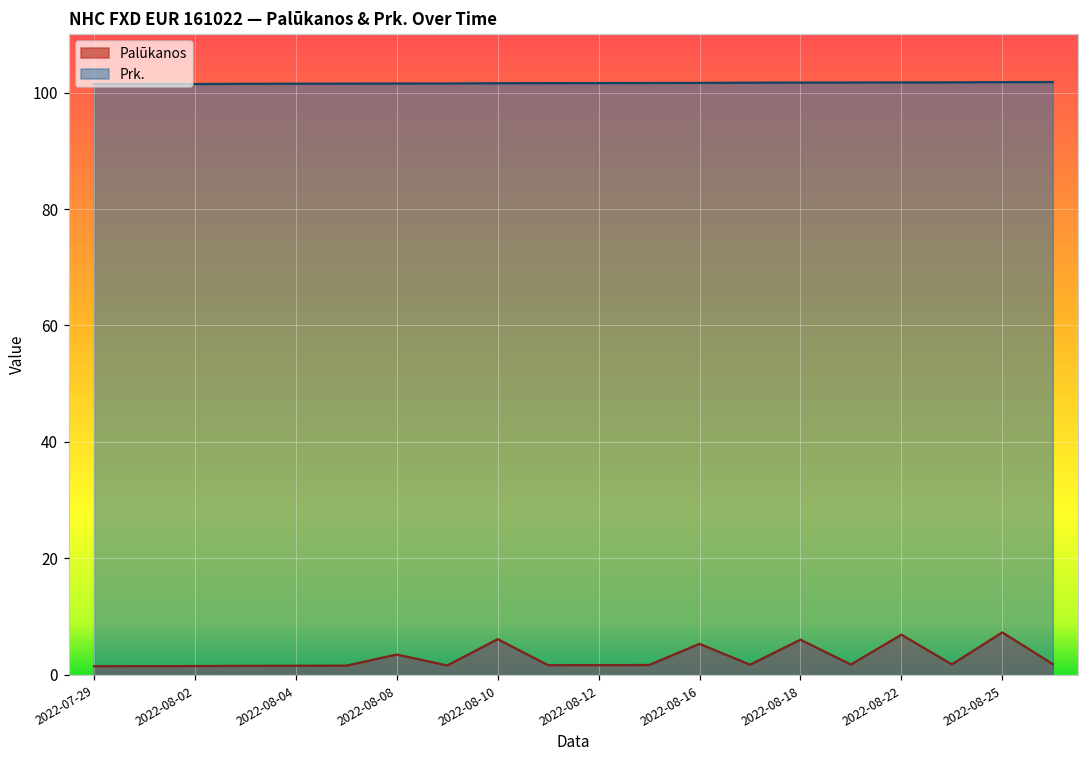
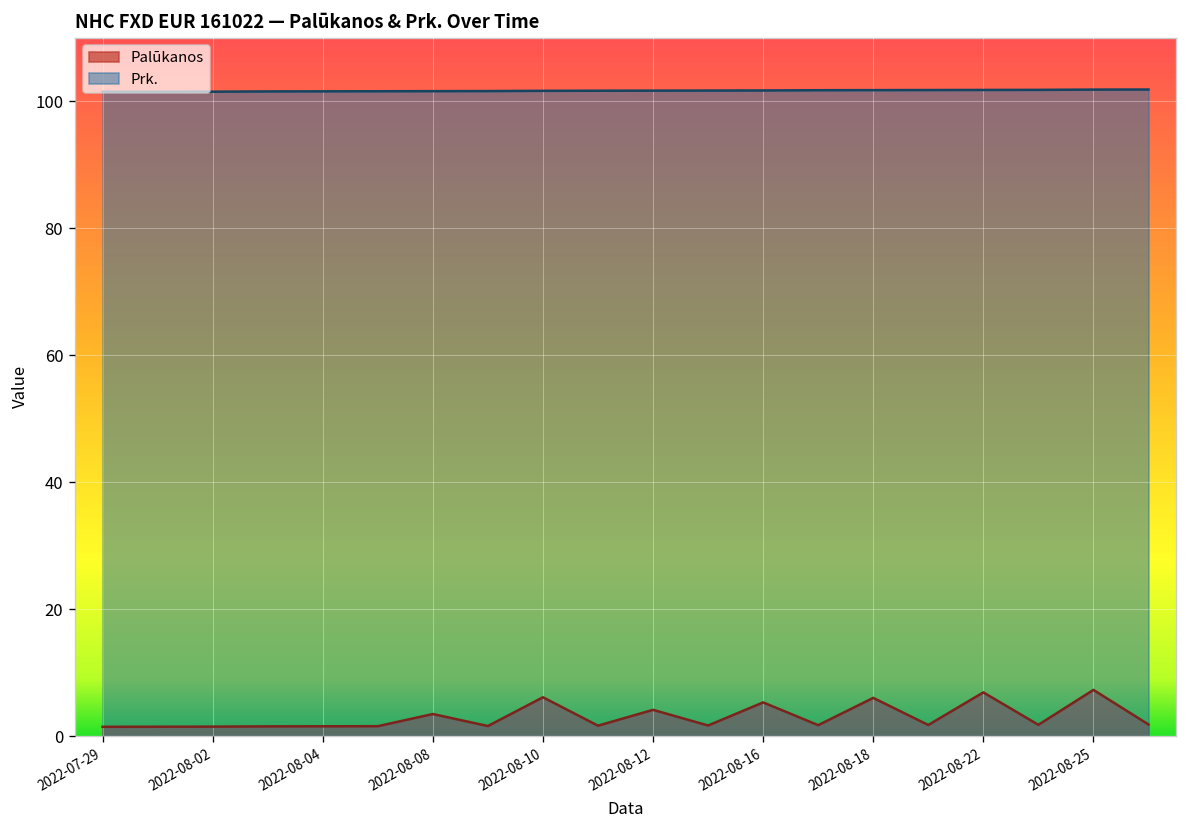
Palūkanos, 2022-08-12: 2 -> 4
